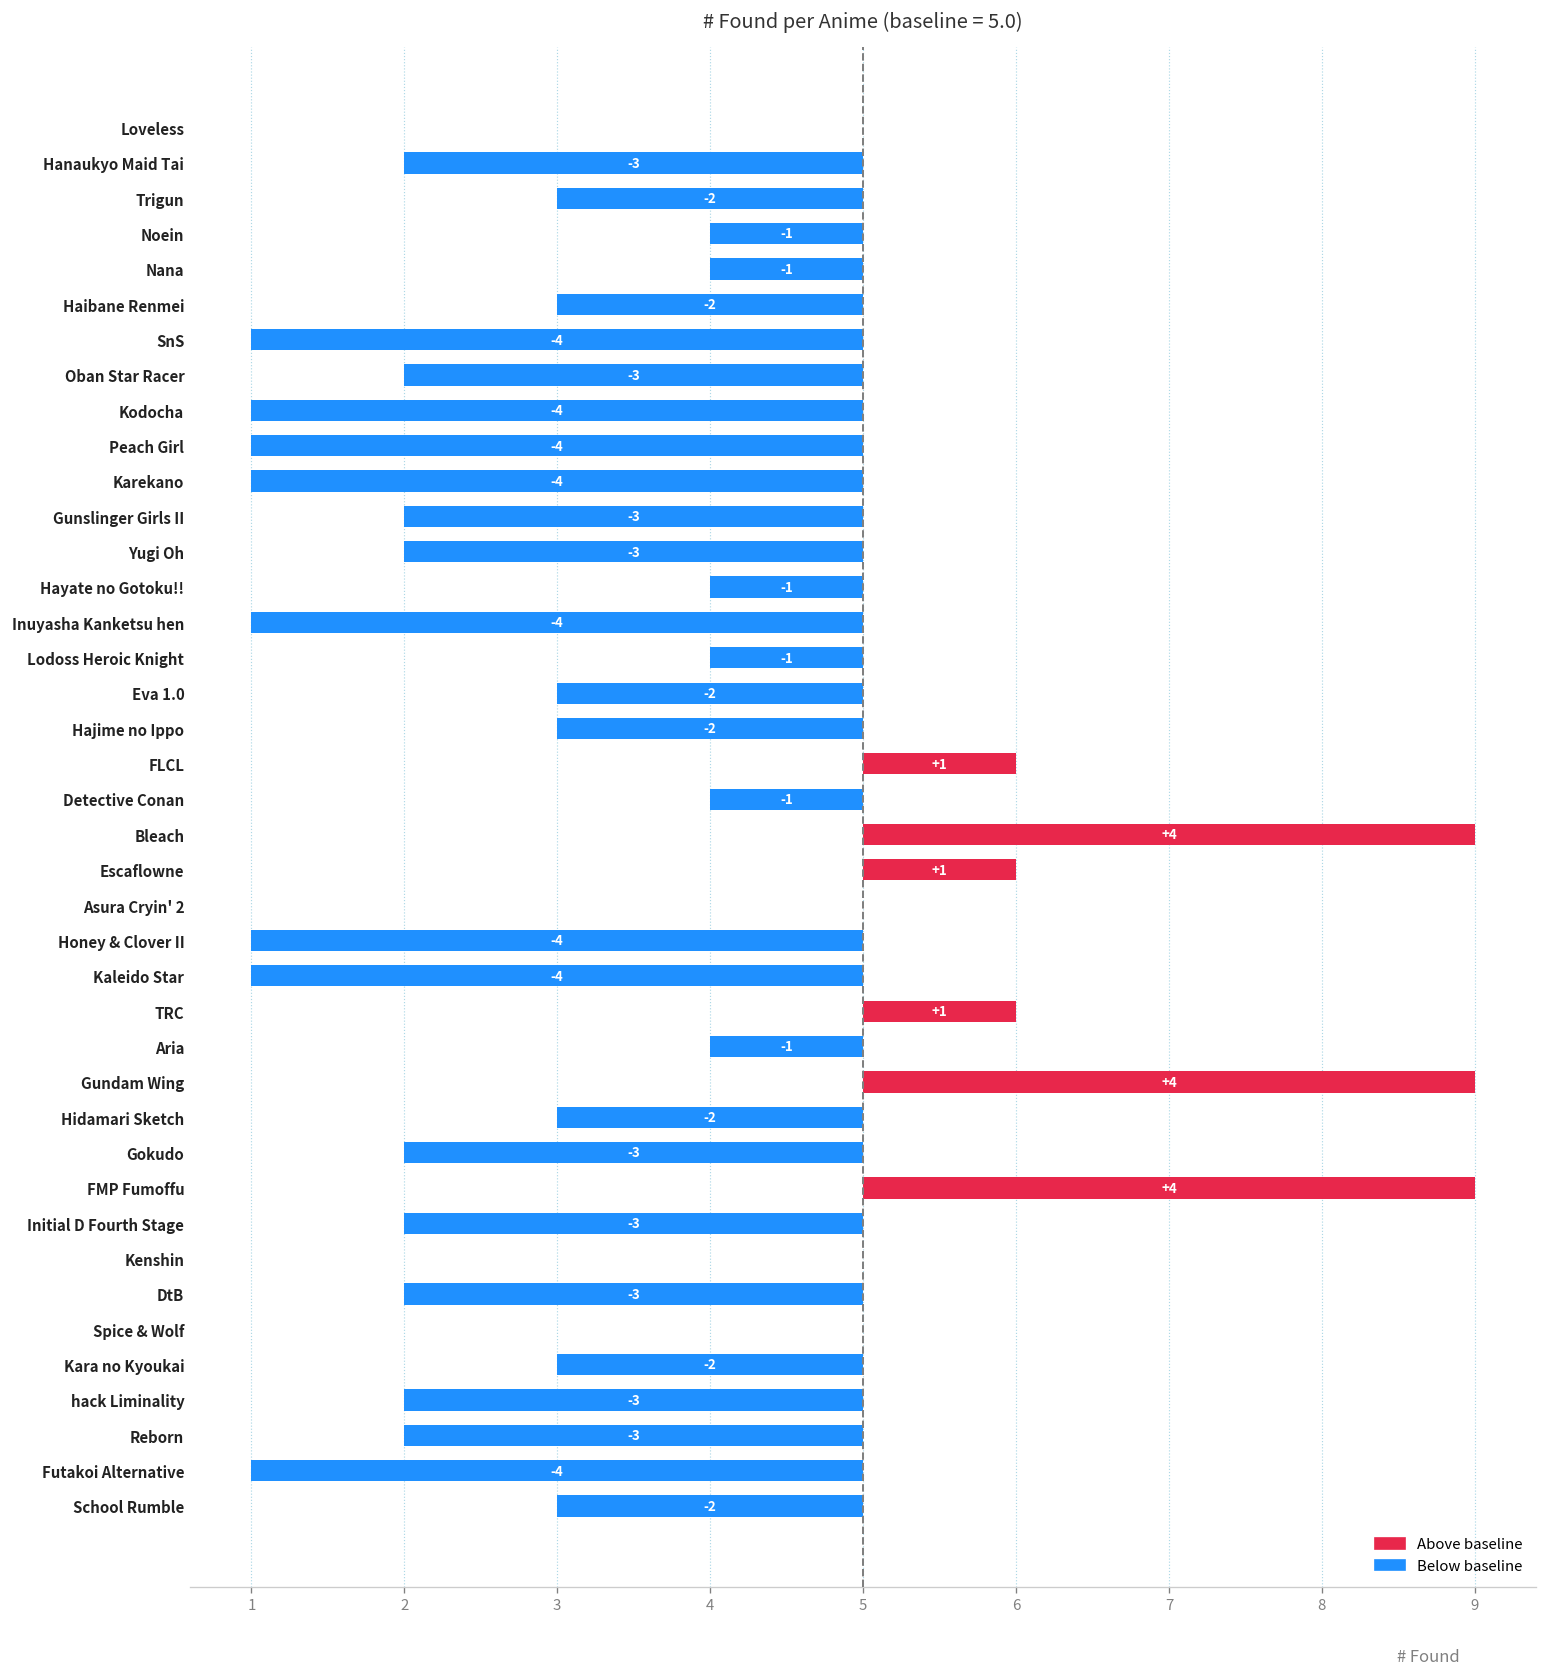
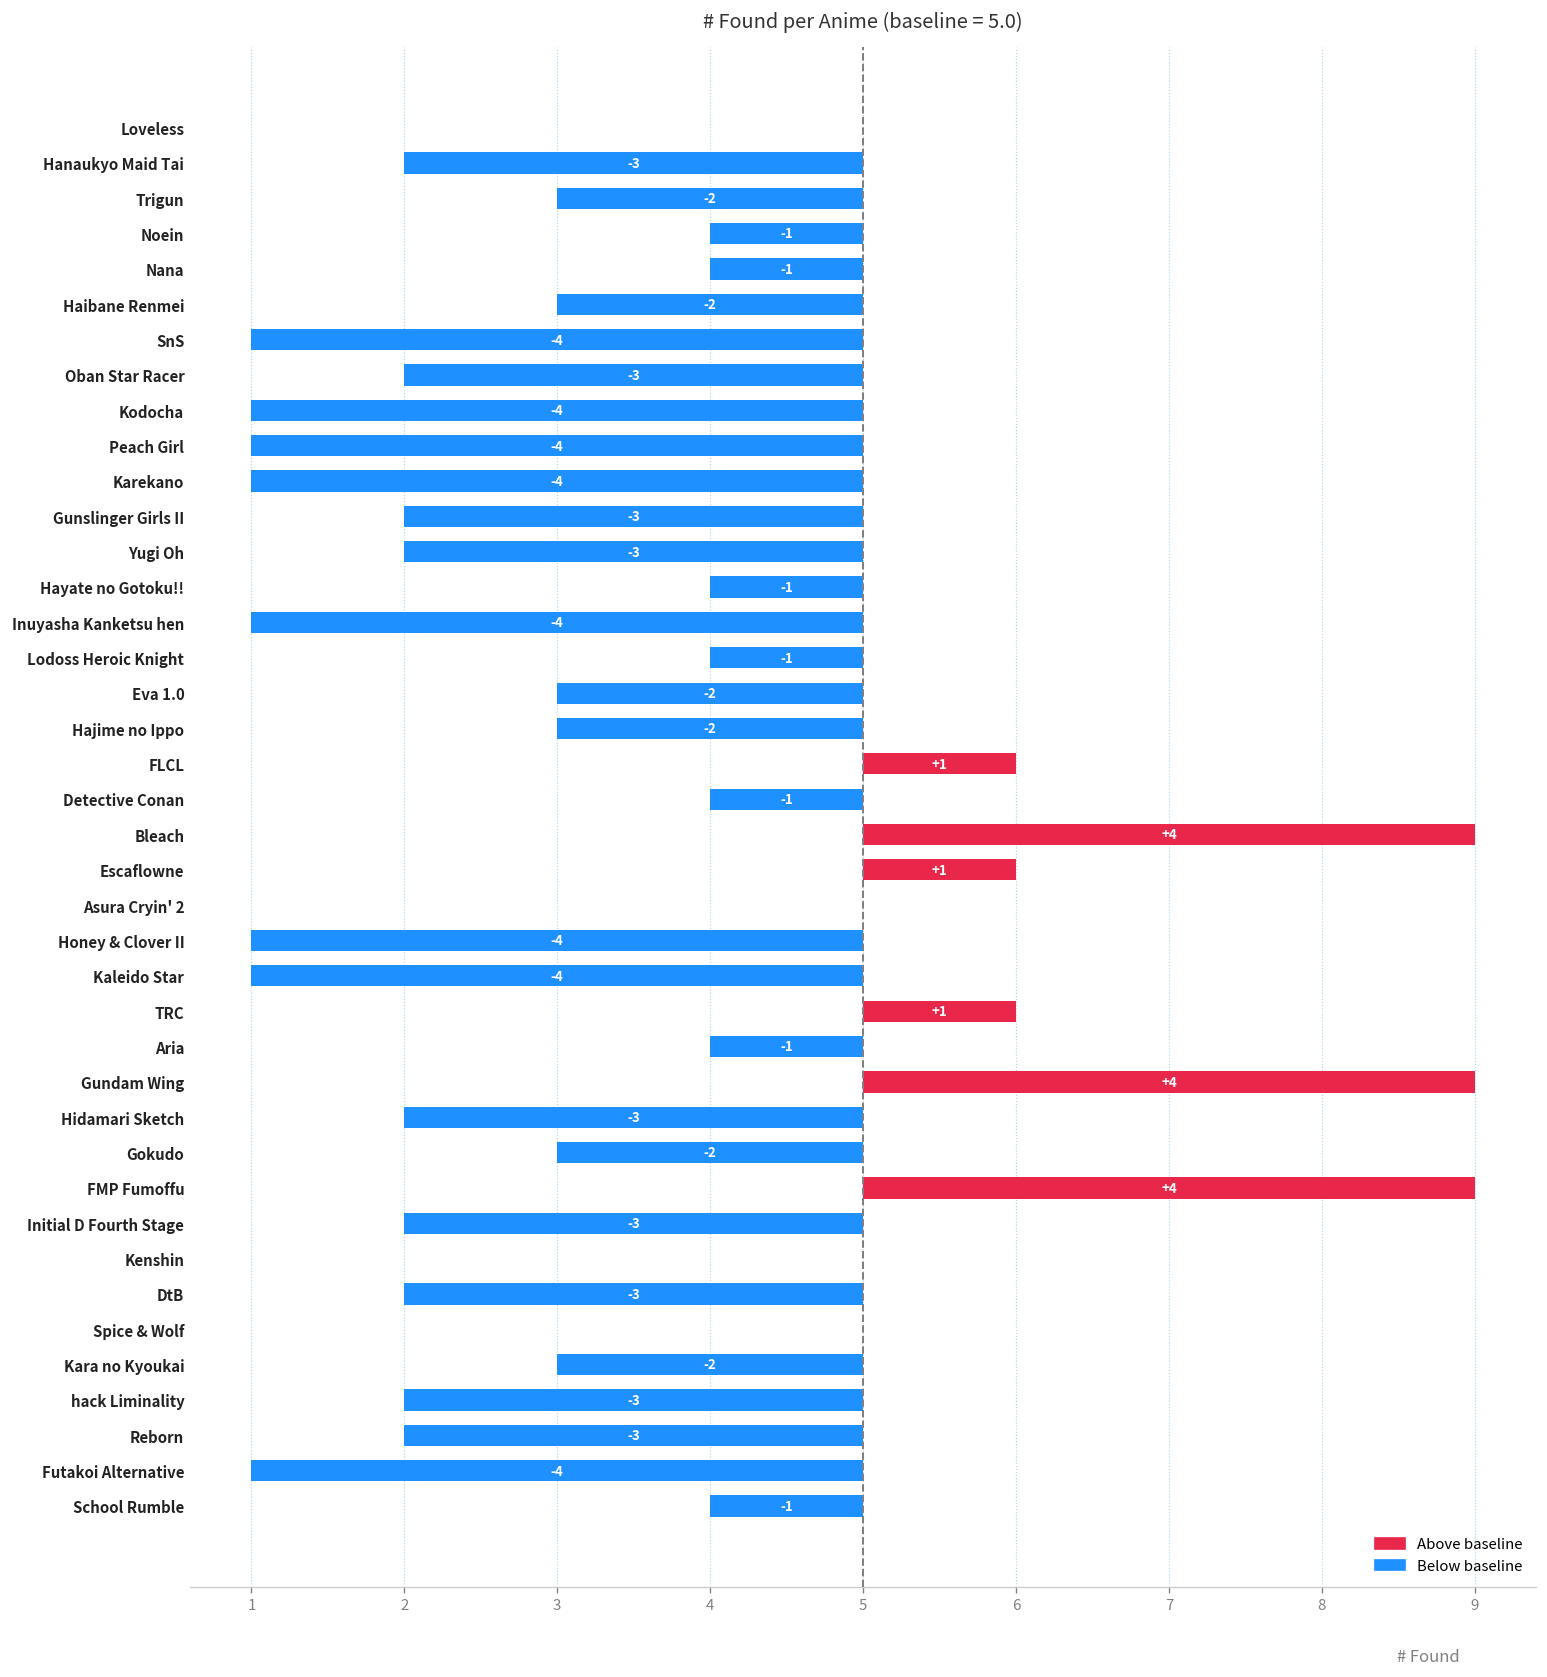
Hidamari Sketch: -2 -> -3
Gokudo: -3 -> -2
School Rumble: -2 -> -1
